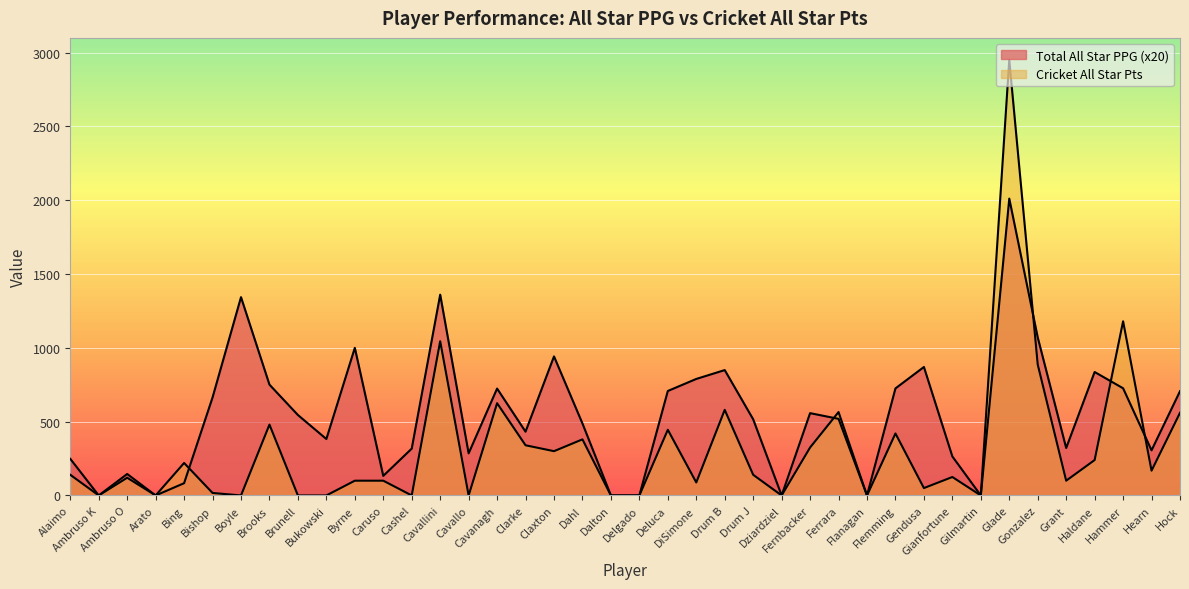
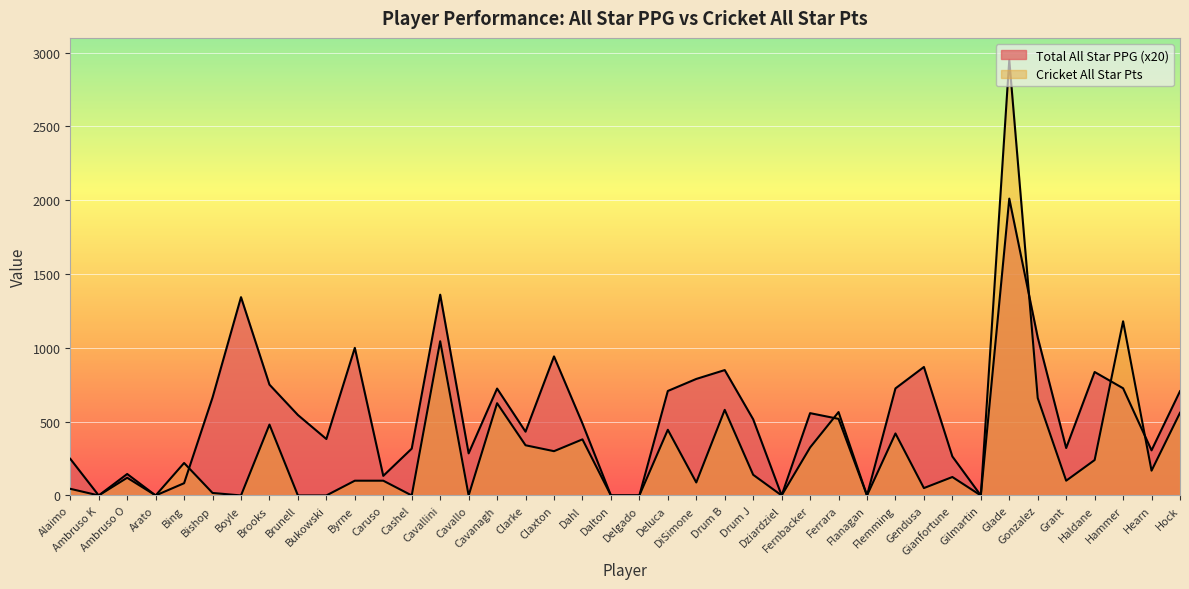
Cricket All Star Pts, Alaimo: 140 -> 50
Cricket All Star Pts, Gonzalez: 890 -> 660
